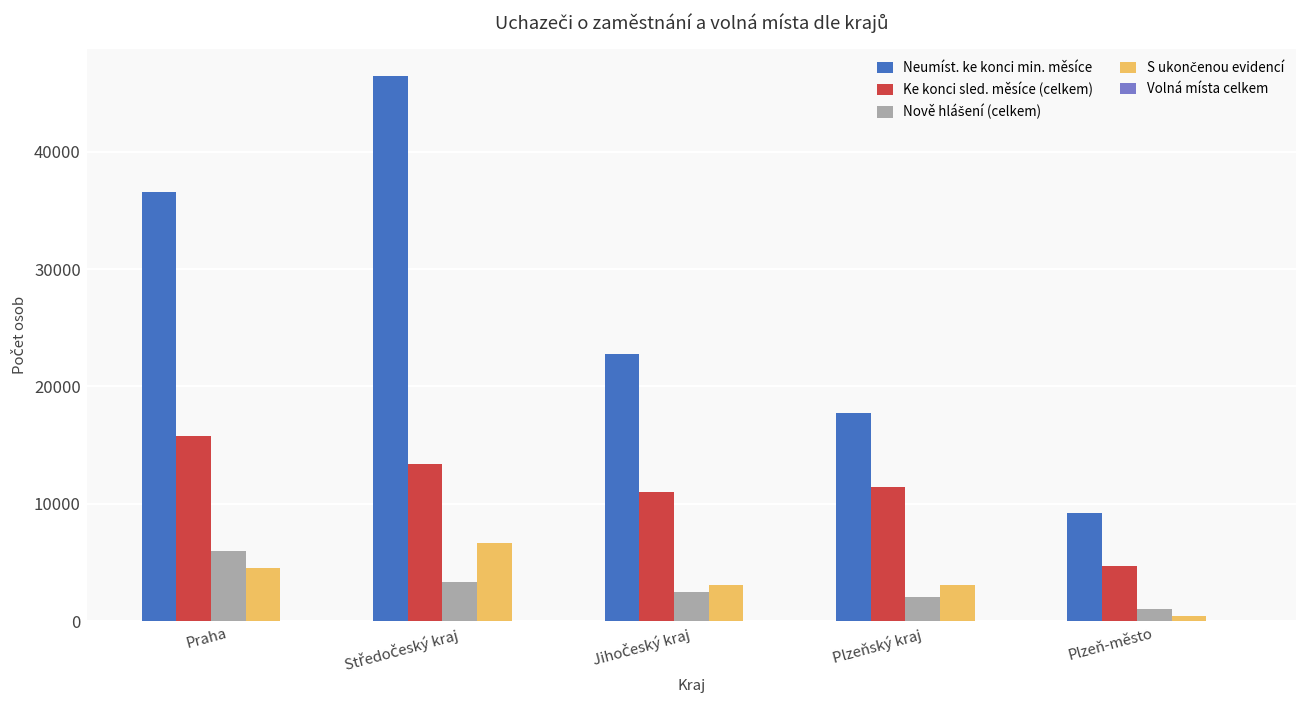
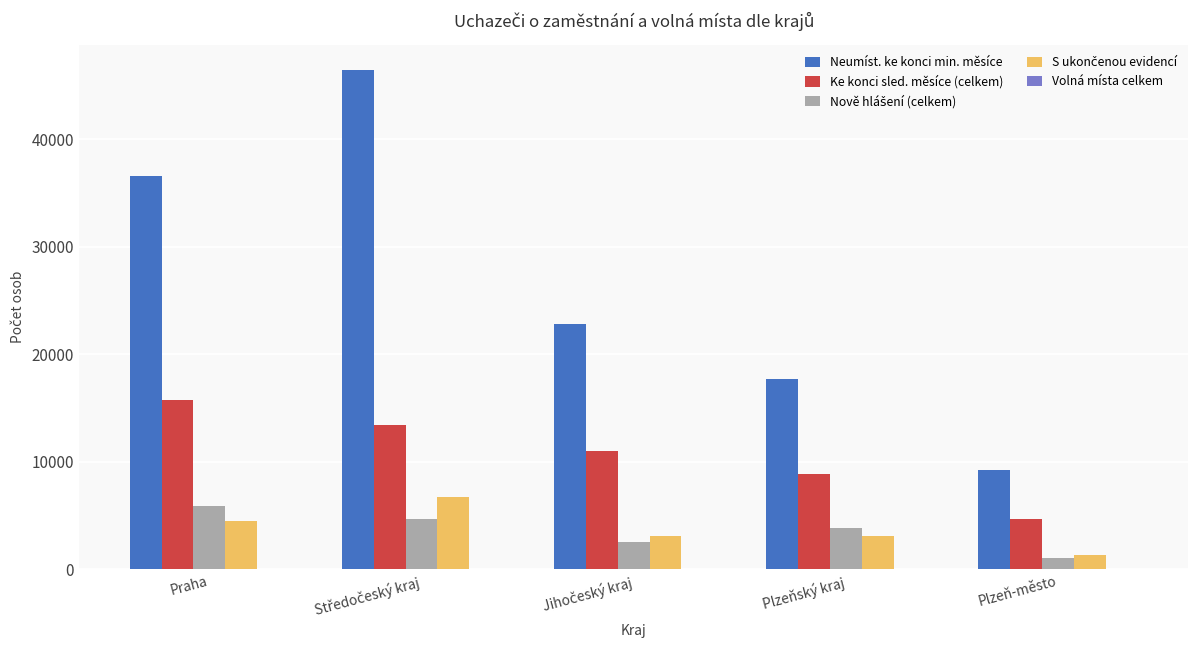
Nově hlášení (celkem), Středočeský kraj: 3000 -> 5000
Ke konci sled. měsíce (celkem), Plzeňský kraj: 11000 -> 9000
Nově hlášení (celkem), Plzeňský kraj: 2000 -> 4000
S ukončenou evidencí, Plzeň-město: 0 -> 1000
